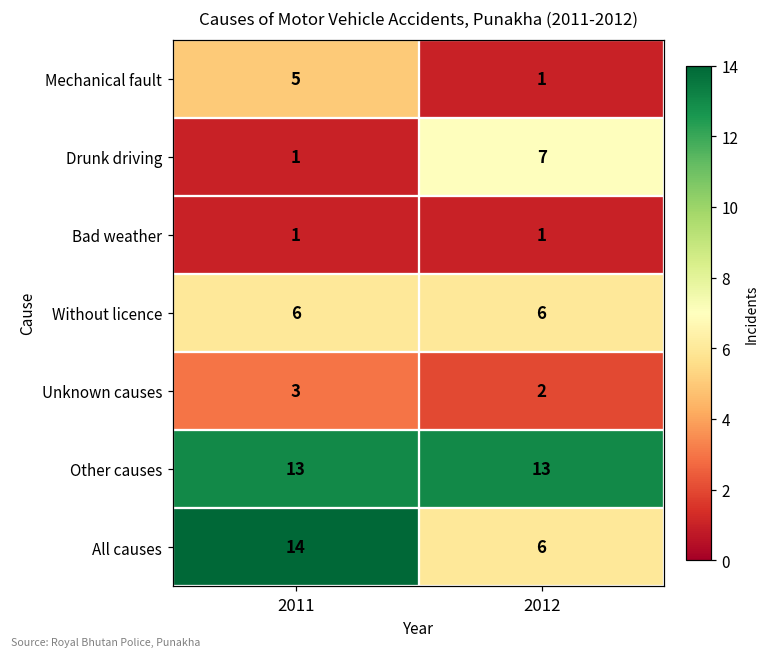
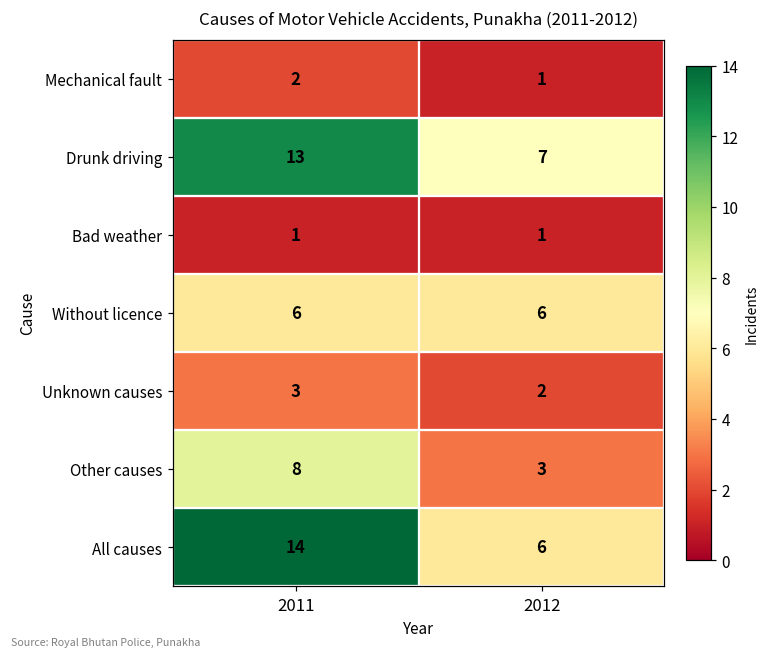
Mechanical fault, 2011: 5 -> 2
Drunk driving, 2011: 1 -> 13
Other causes, 2011: 13 -> 8
Other causes, 2012: 13 -> 3
